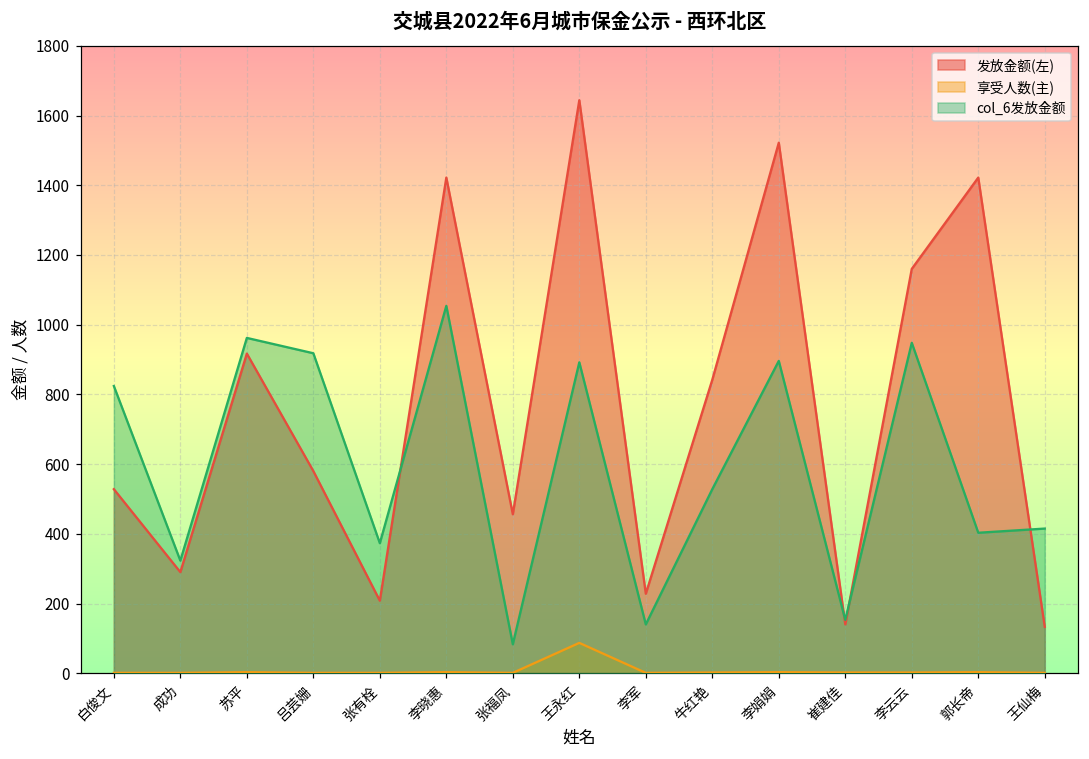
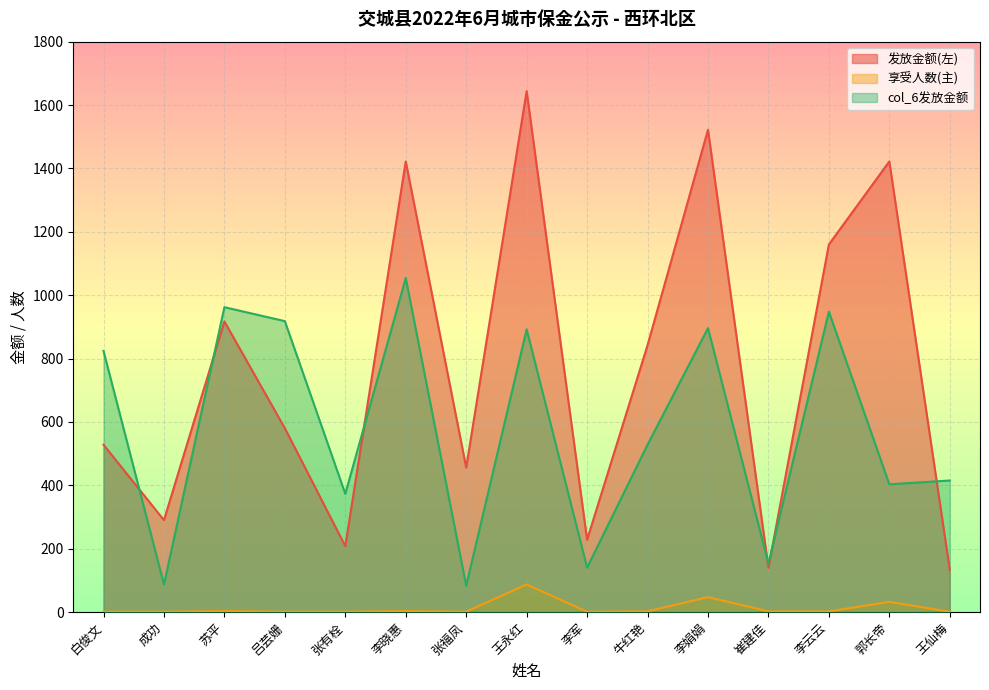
col_6发放金额, 成功: 320 -> 90
享受人数(主), 李娟娟: 0 -> 50
享受人数(主), 郭长帝: 0 -> 30
